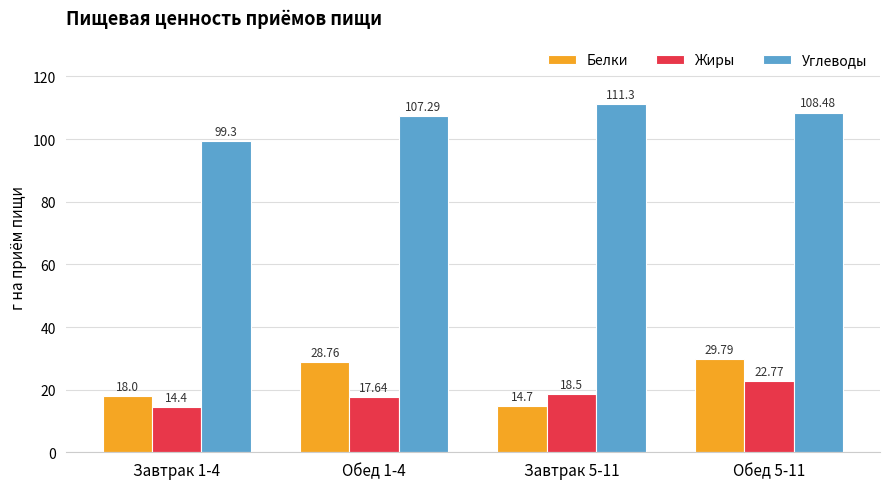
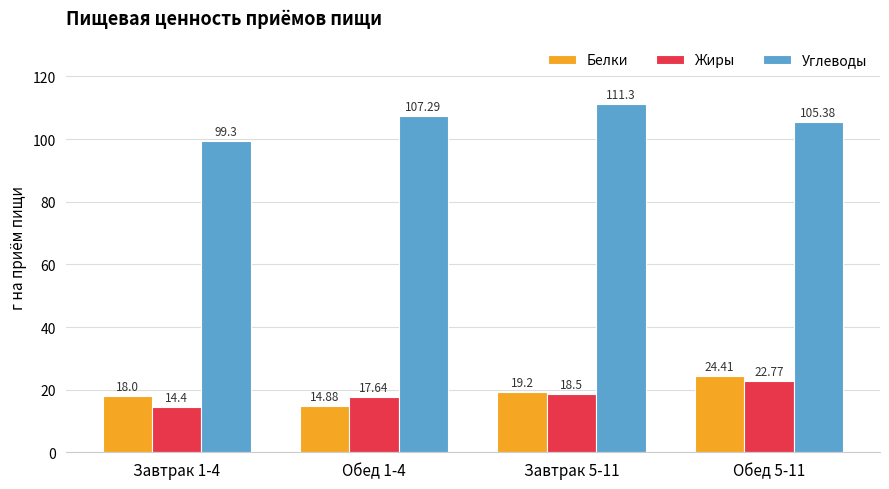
Белки, Обед 1-4: 28.76 -> 14.88
Белки, Завтрак 5-11: 14.7 -> 19.2
Белки, Обед 5-11: 29.79 -> 24.41
Углеводы, Обед 5-11: 108.48 -> 105.38
